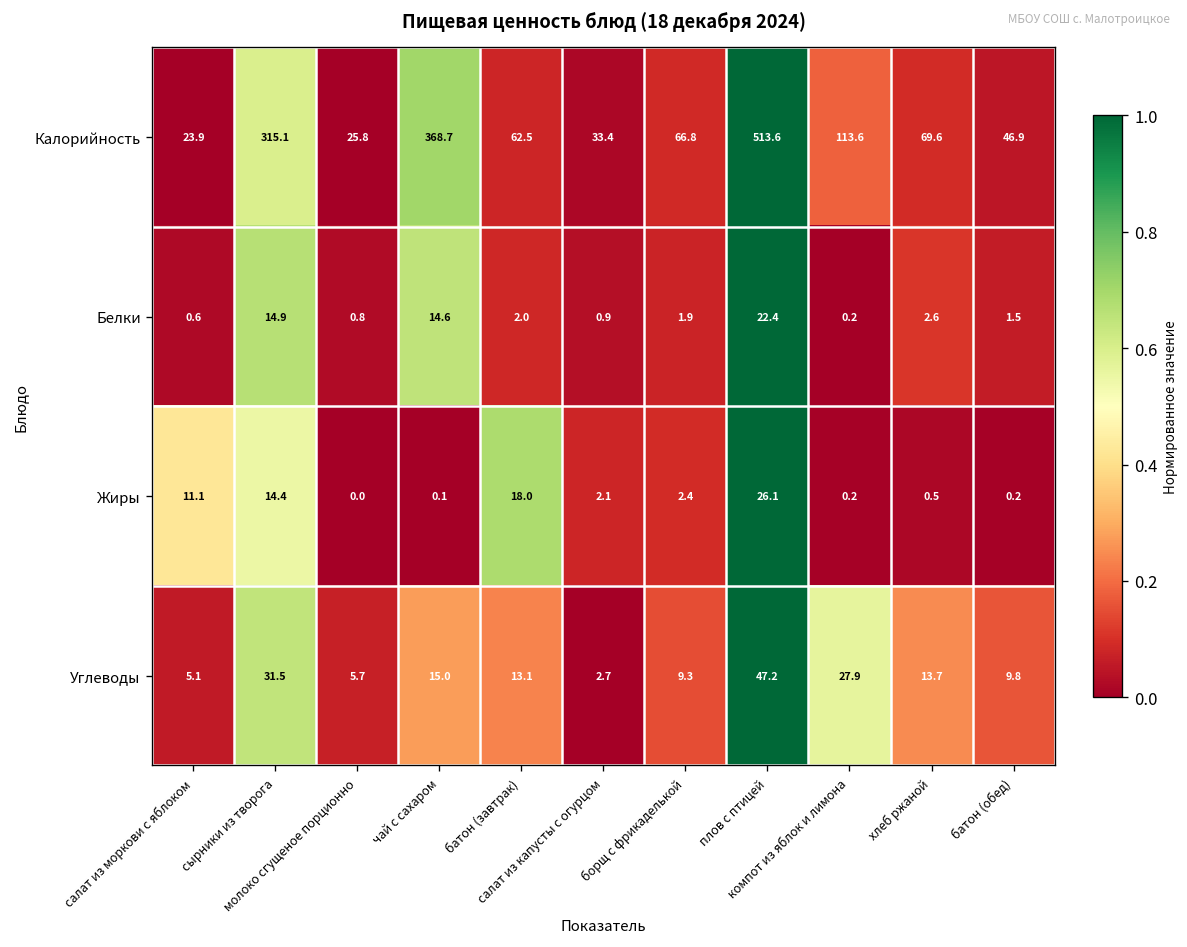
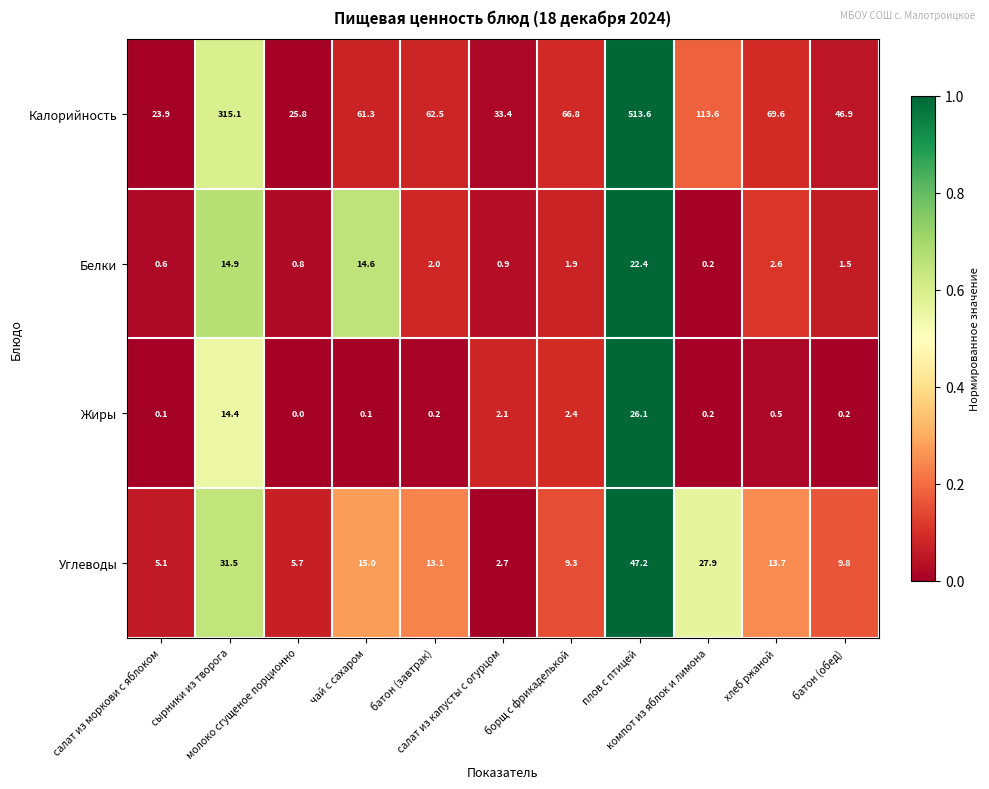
Калорийность, чай с сахаром: 368.7 -> 61.3
Жиры, салат из моркови с яблоком: 11.1 -> 0.1
Жиры, батон (завтрак): 18.0 -> 0.2
